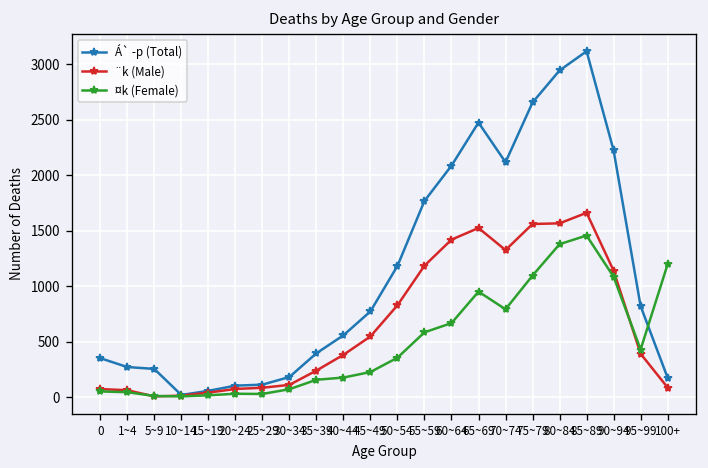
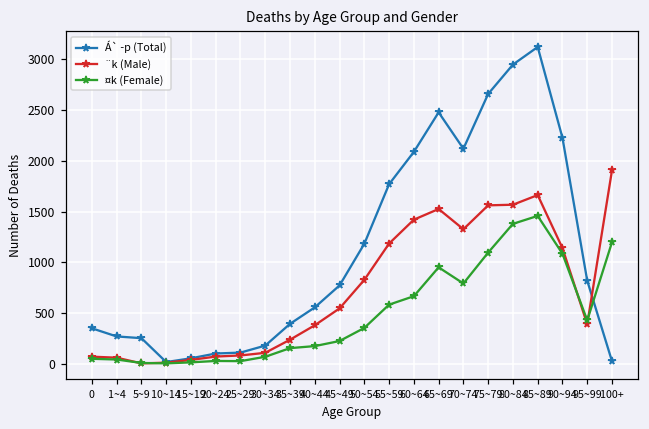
Á` ­p (Total), 100+: 200 -> 0
¨k (Male), 100+: 100 -> 1900
